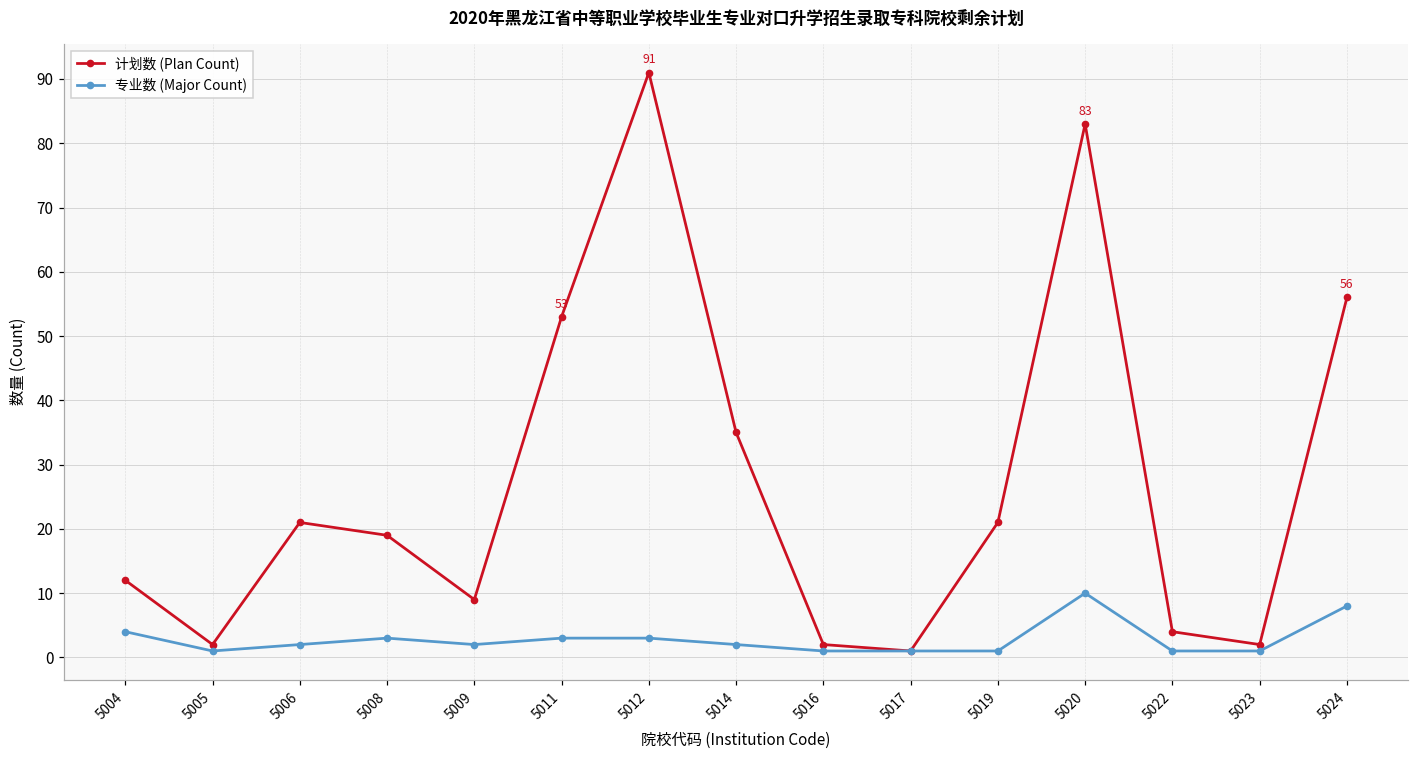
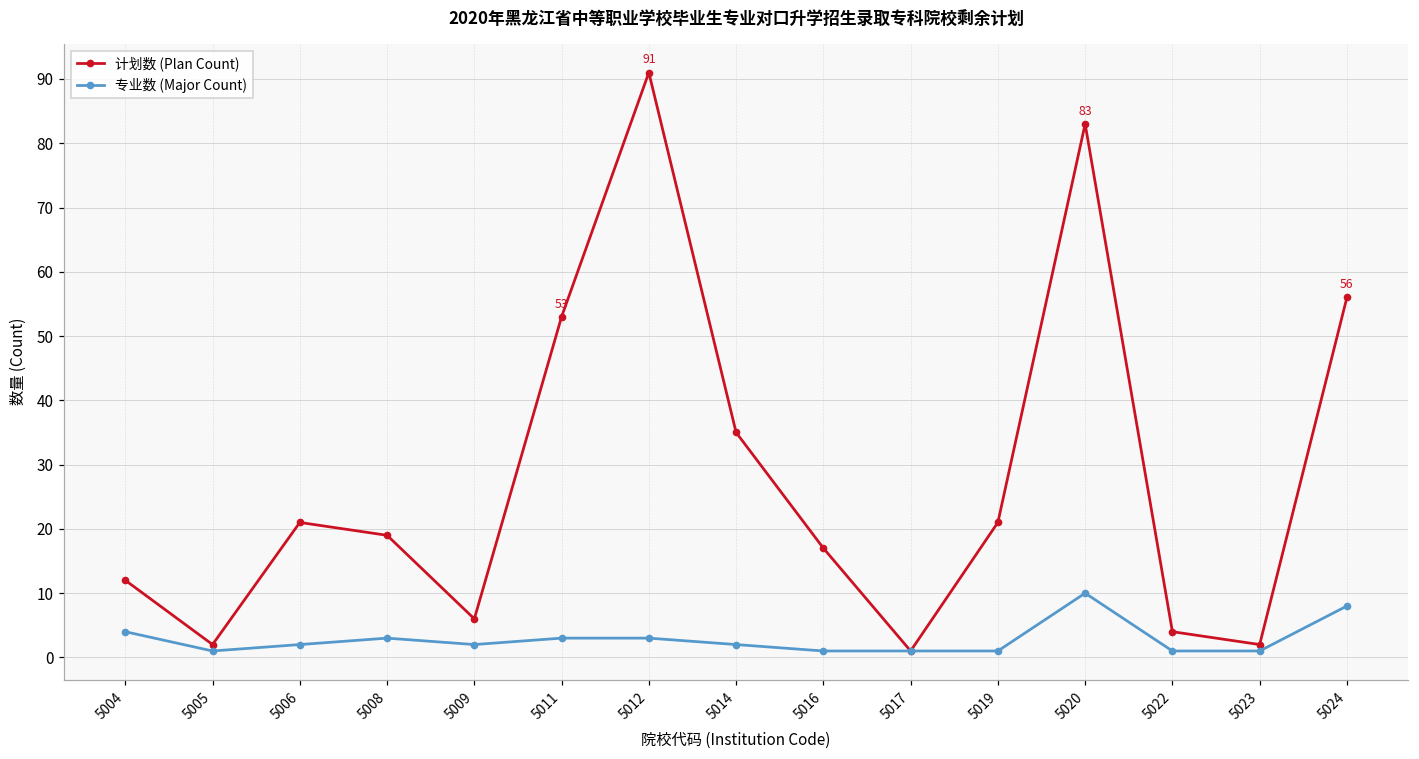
计划数 (Plan Count), 5009: 9 -> 6
计划数 (Plan Count), 5016: 2 -> 17
